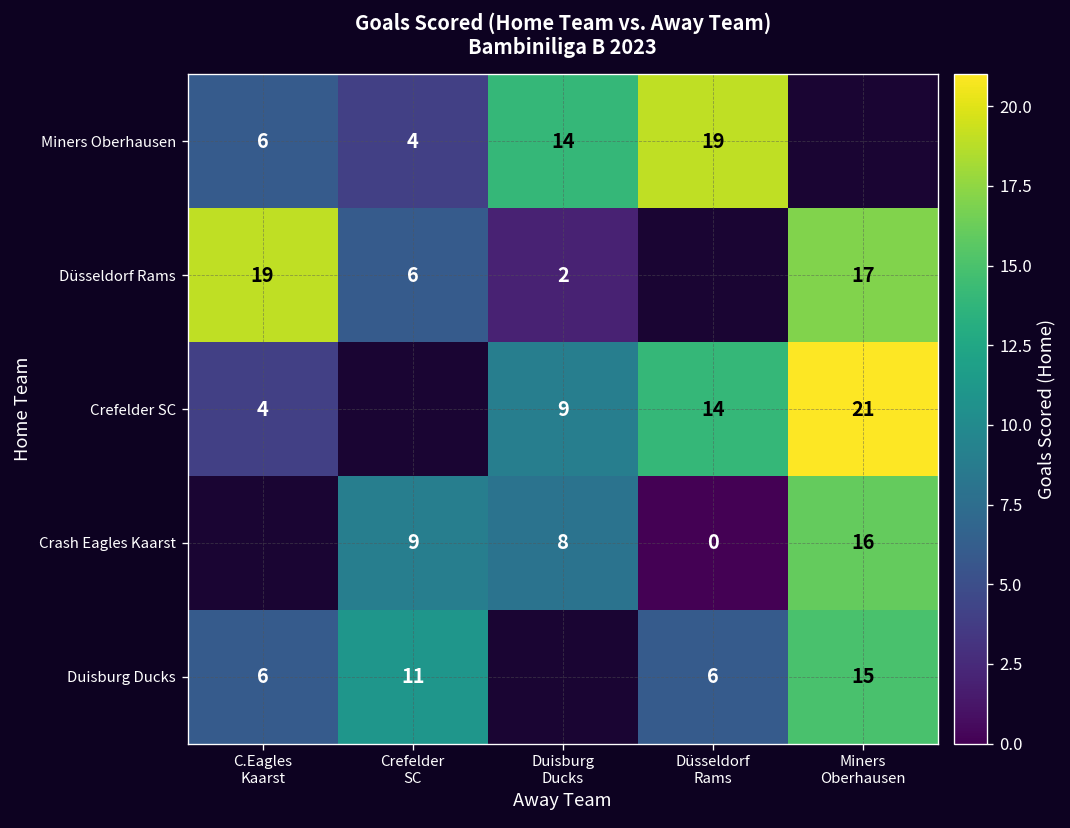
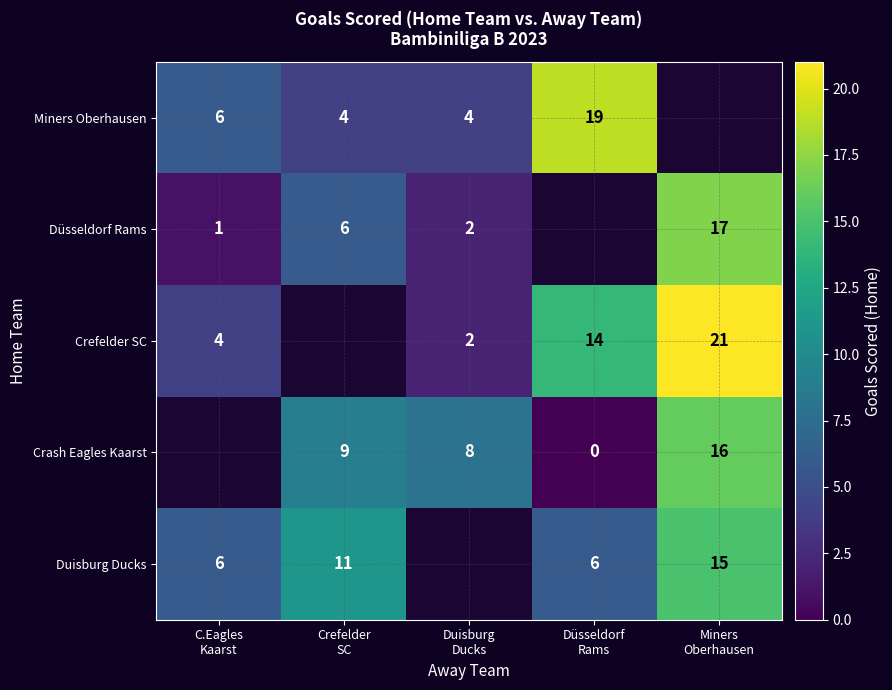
Miners Oberhausen, Duisburg Ducks: 14 -> 4
Düsseldorf Rams, C.Eagles Kaarst: 19 -> 1
Crefelder SC, Duisburg Ducks: 9 -> 2
